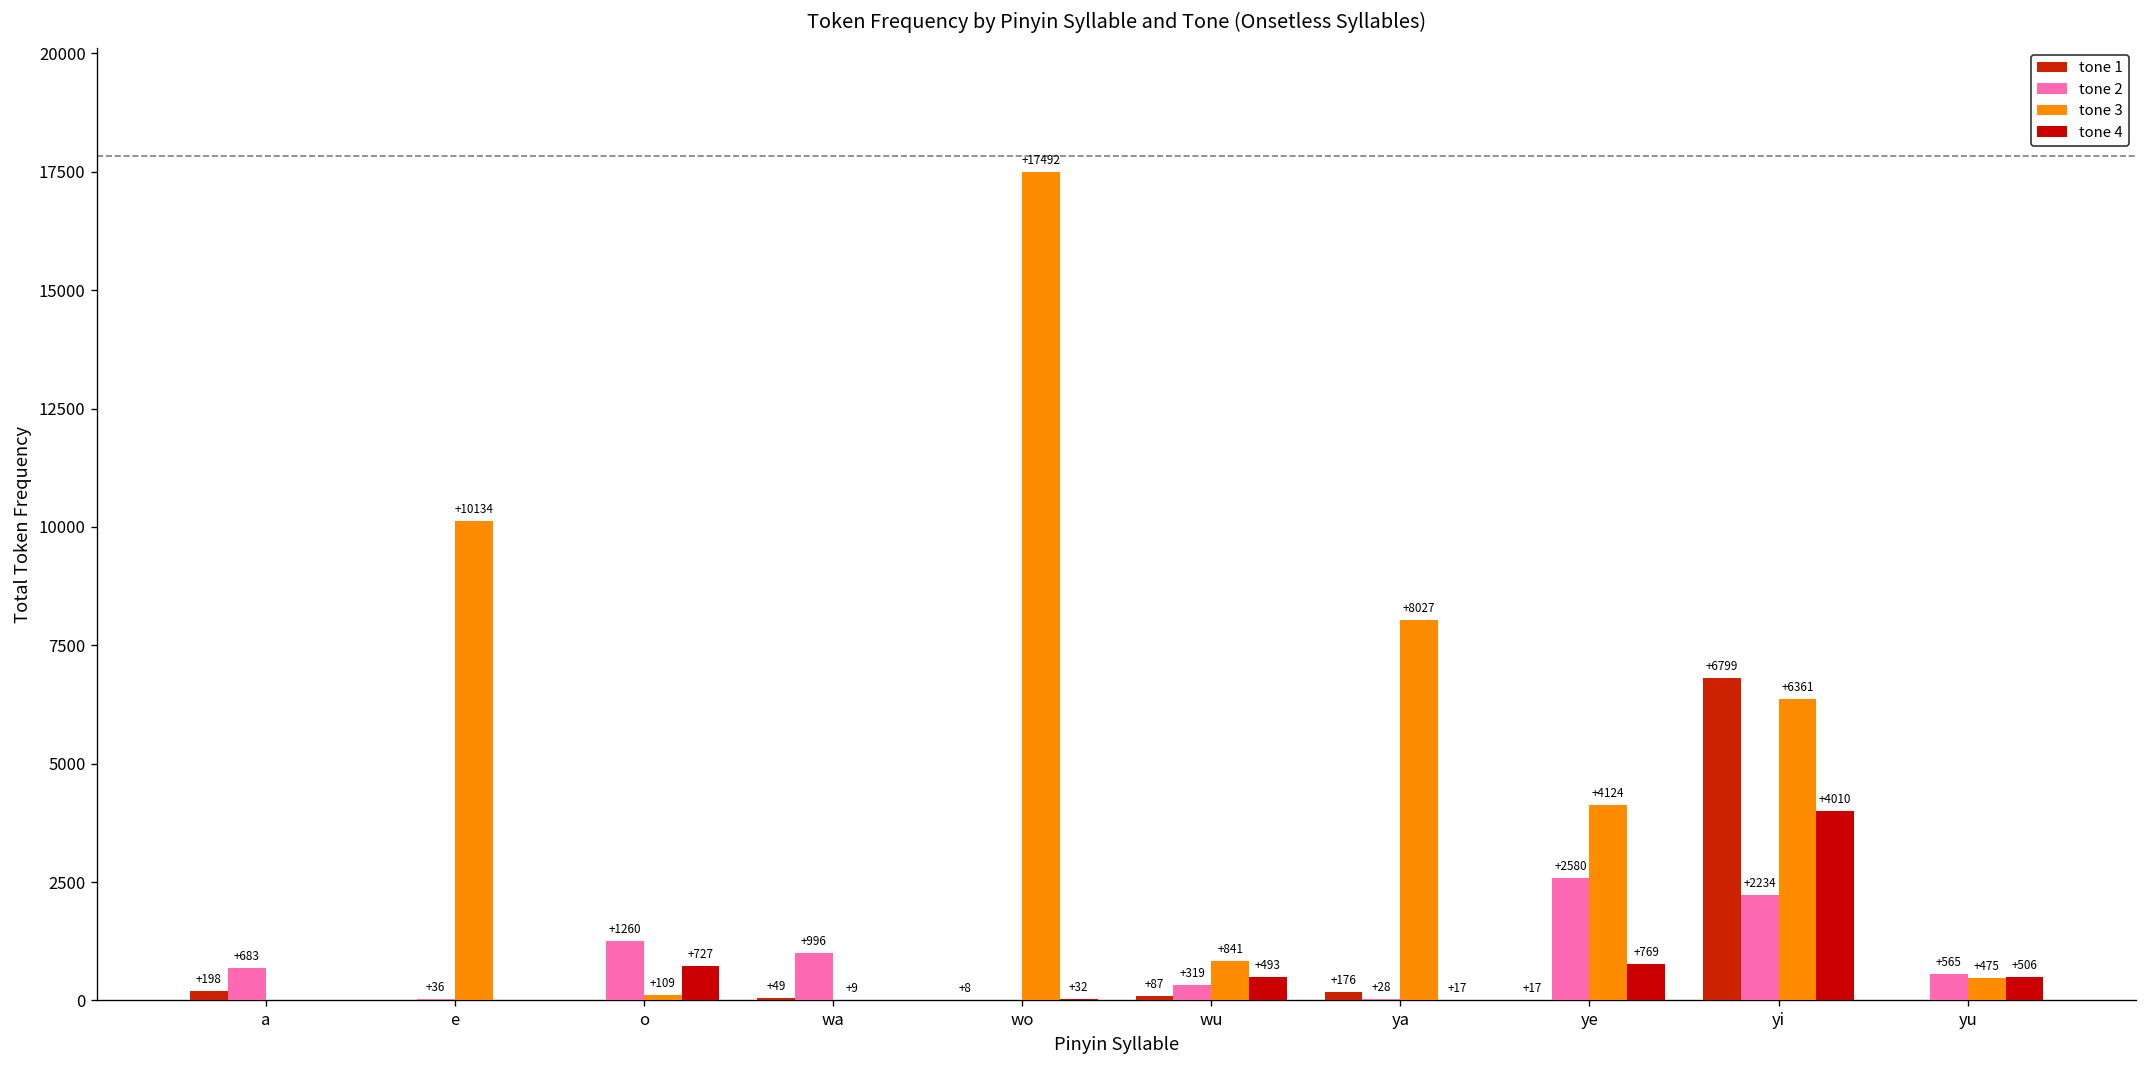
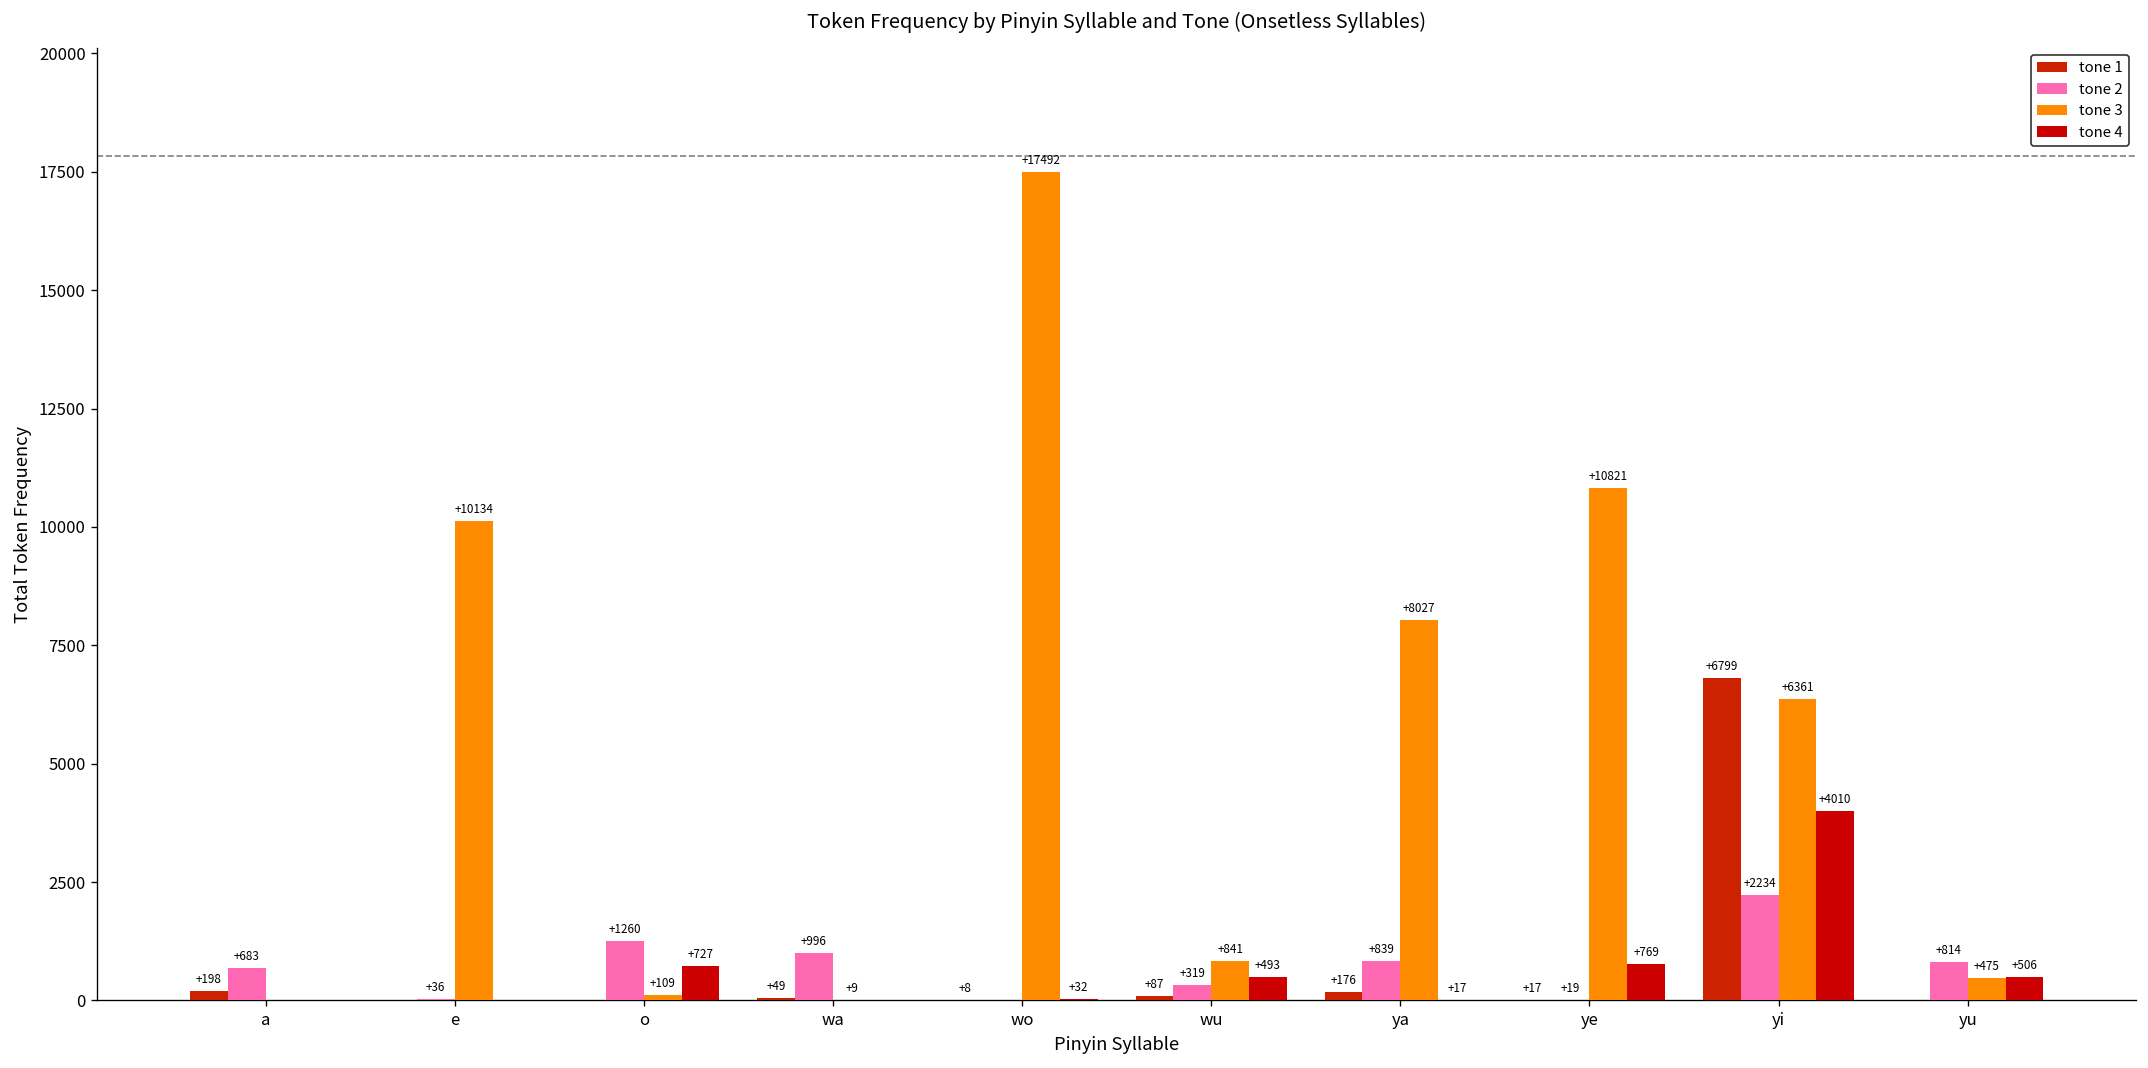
tone 2, ya: +28 -> +839
tone 2, ye: +2580 -> +19
tone 3, ye: +4124 -> +10821
tone 2, yu: +565 -> +814
